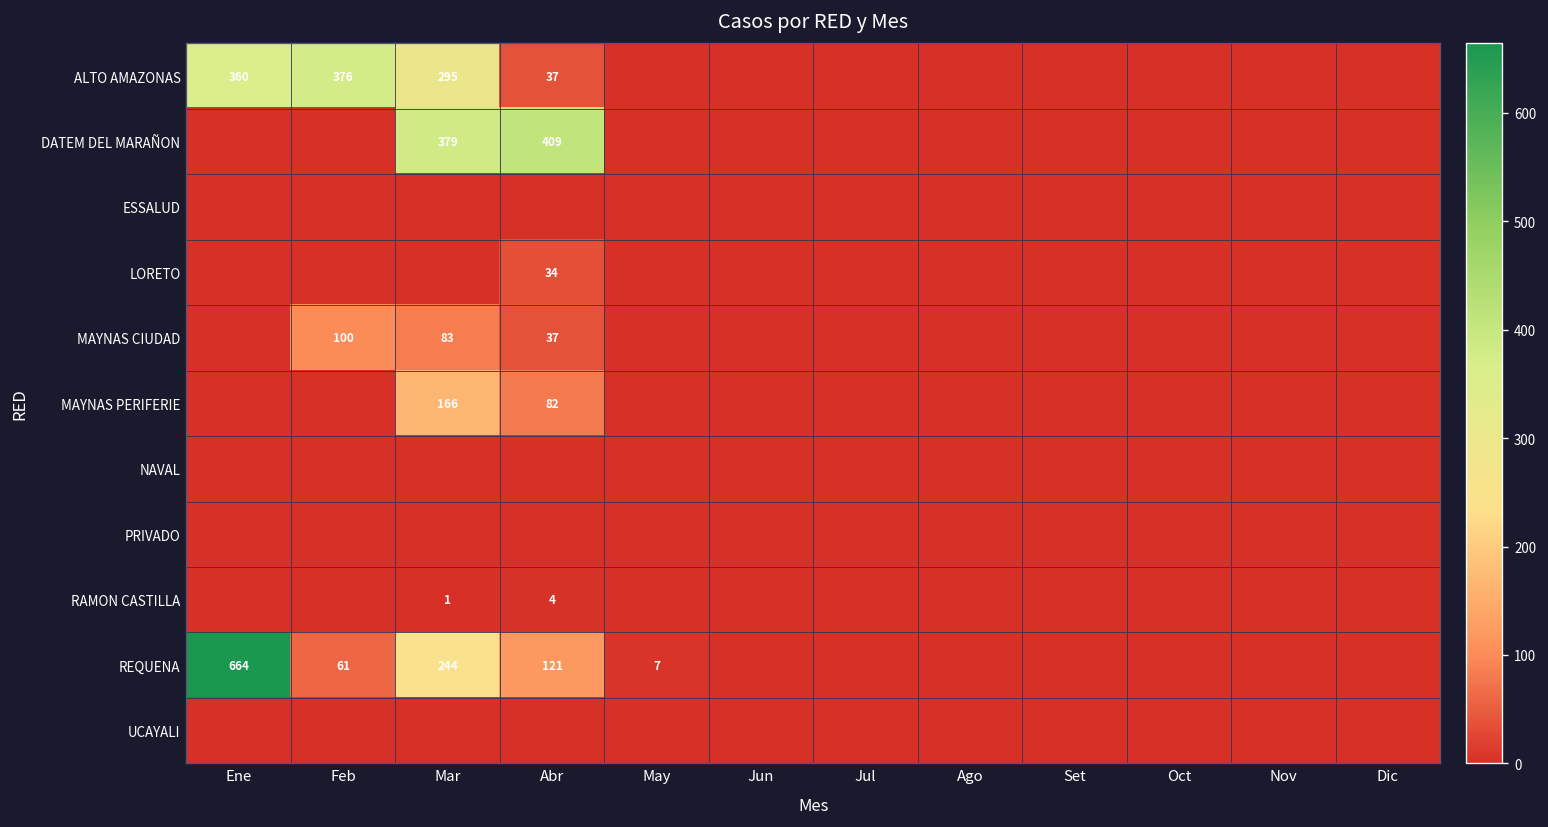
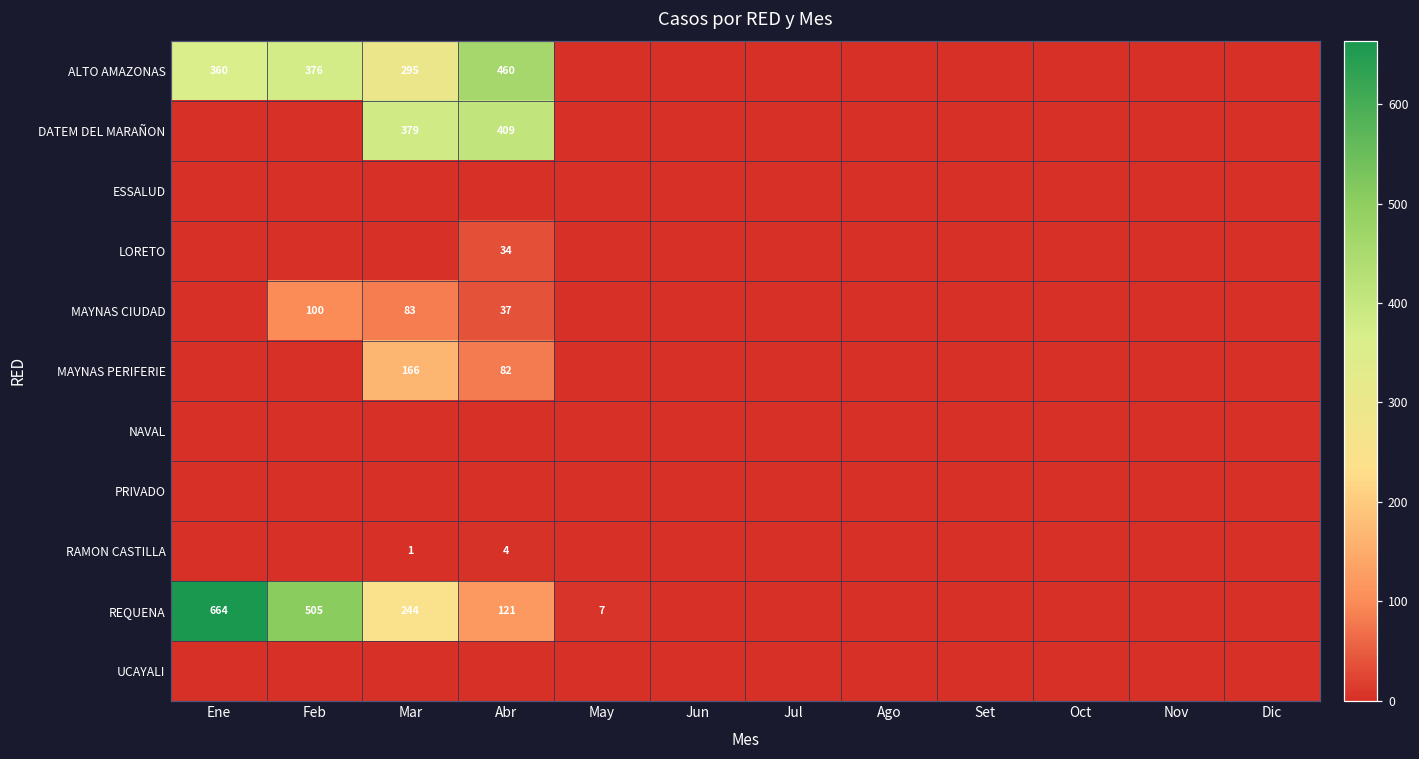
ALTO AMAZONAS, Abr: 37 -> 460
REQUENA, Feb: 61 -> 505
